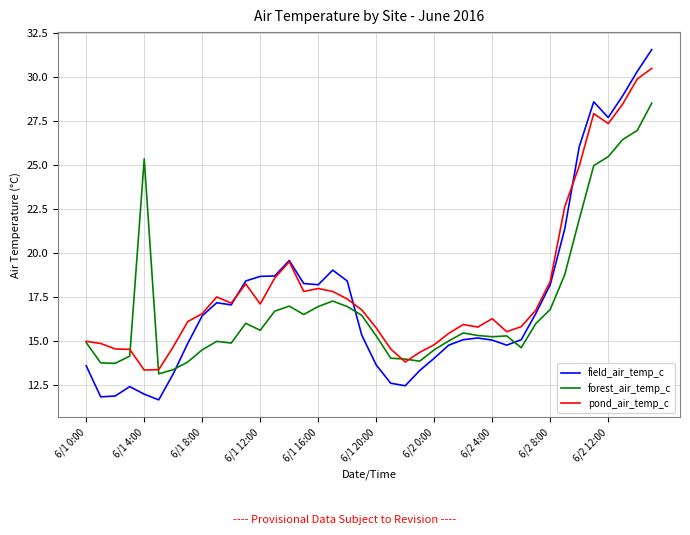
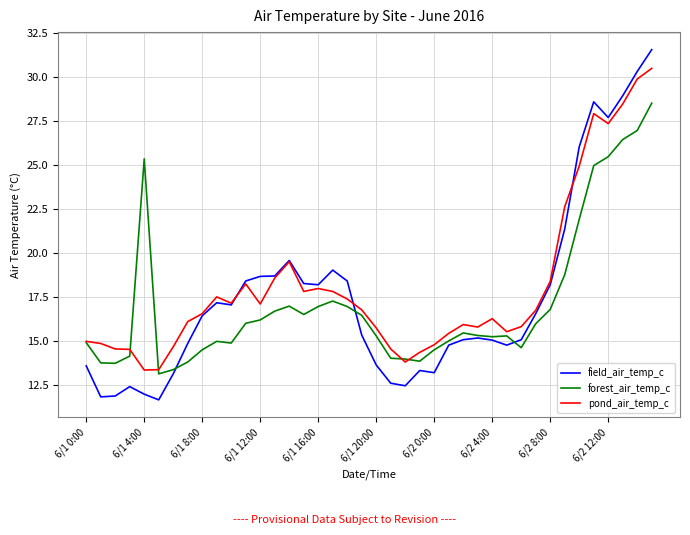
forest_air_temp_c, 6/1 12:00: 15.6 -> 16.2
field_air_temp_c, 6/2 0:00: 14.0 -> 13.2
